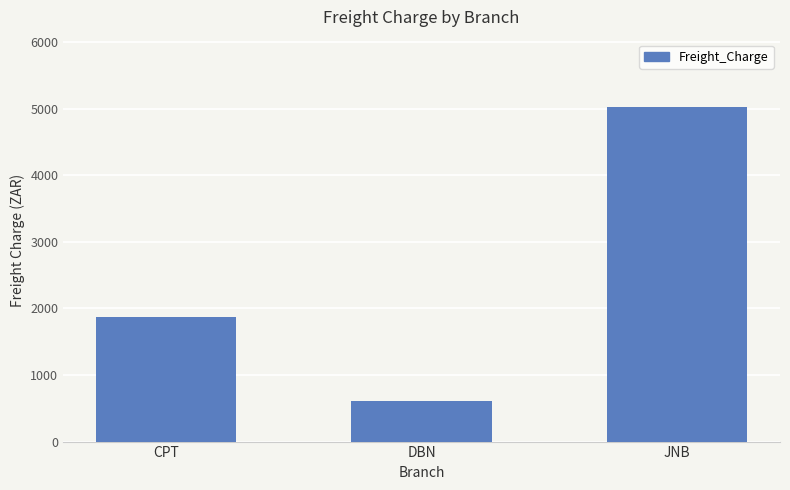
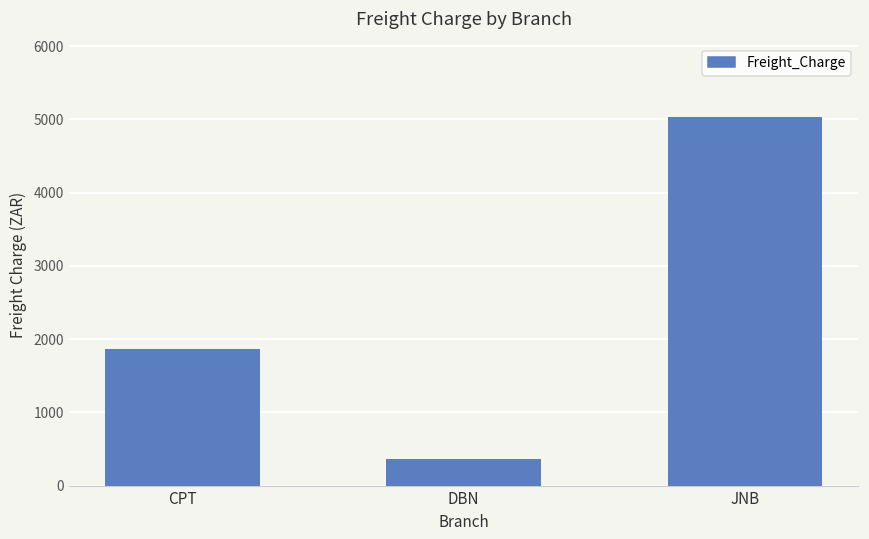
DBN: 600 -> 400
